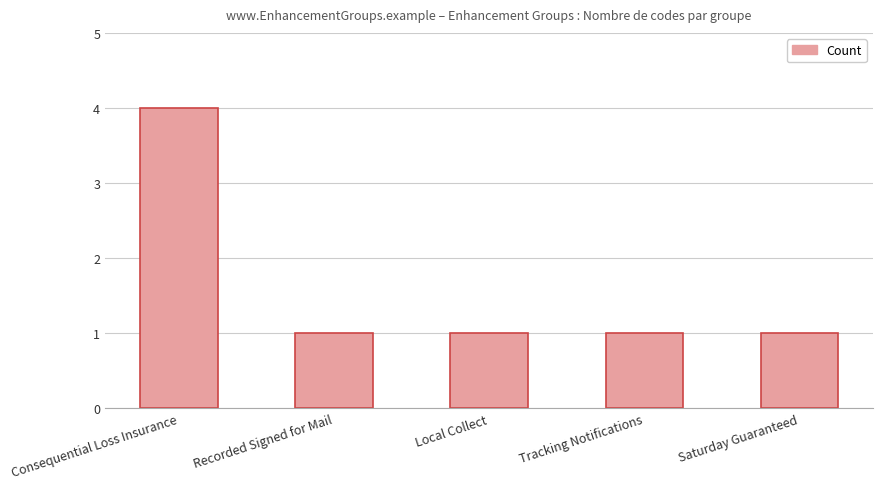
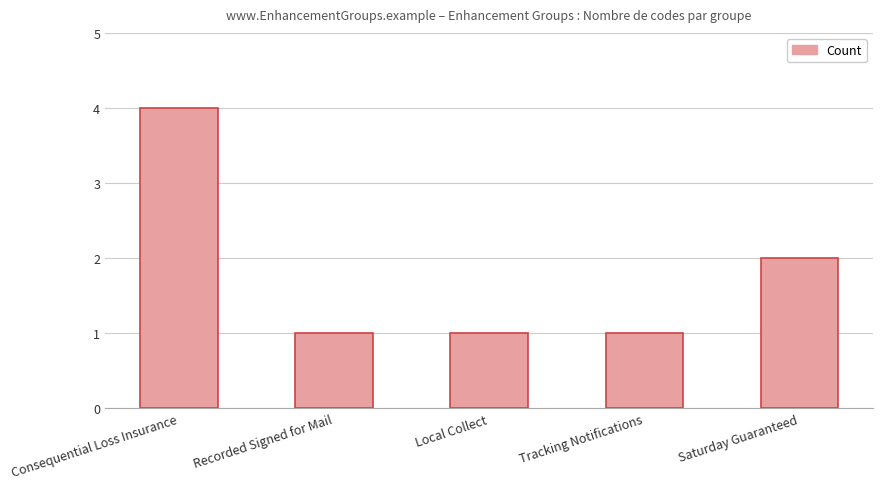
Saturday Guaranteed: 1 -> 2
